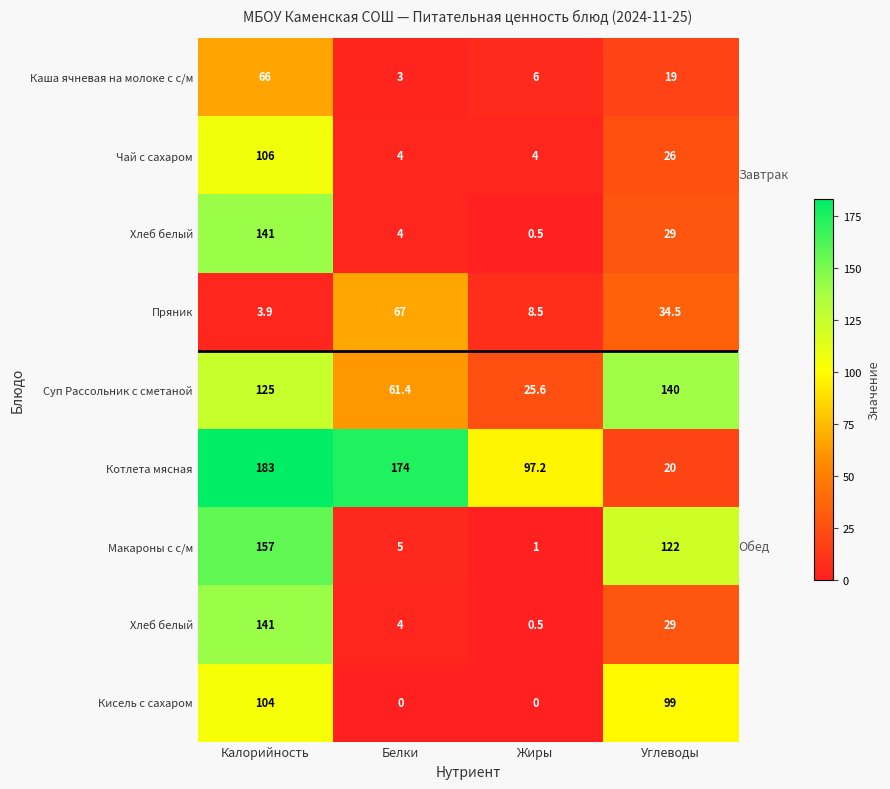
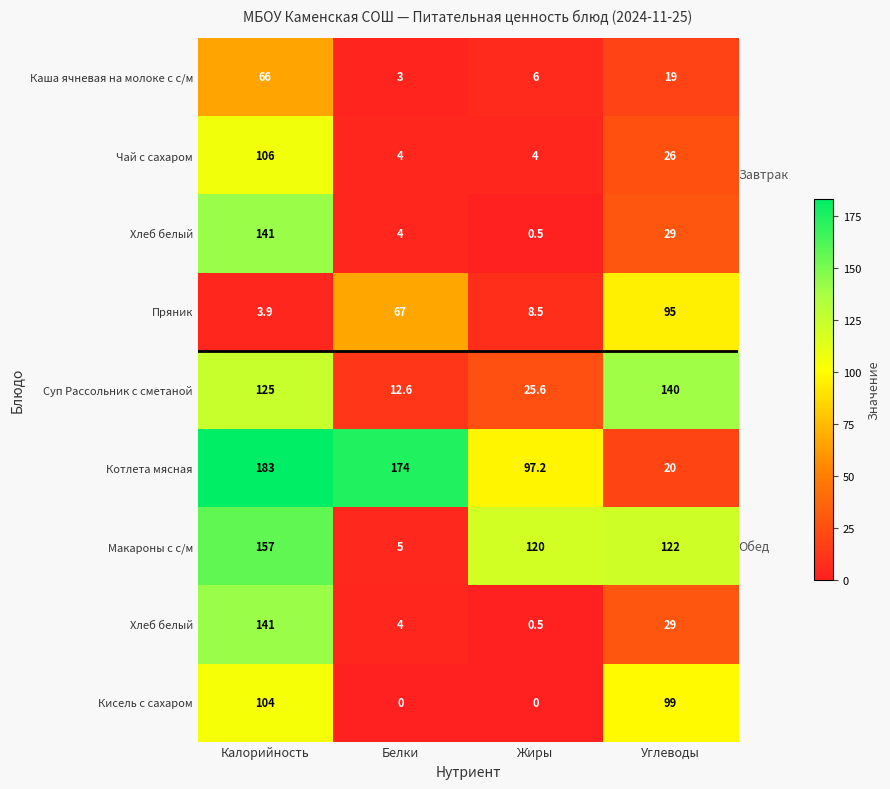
Пряник, Углеводы: 34.5 -> 95
Суп Рассольник с сметаной, Белки: 61.4 -> 12.6
Макароны с с/м, Жиры: 1 -> 120
